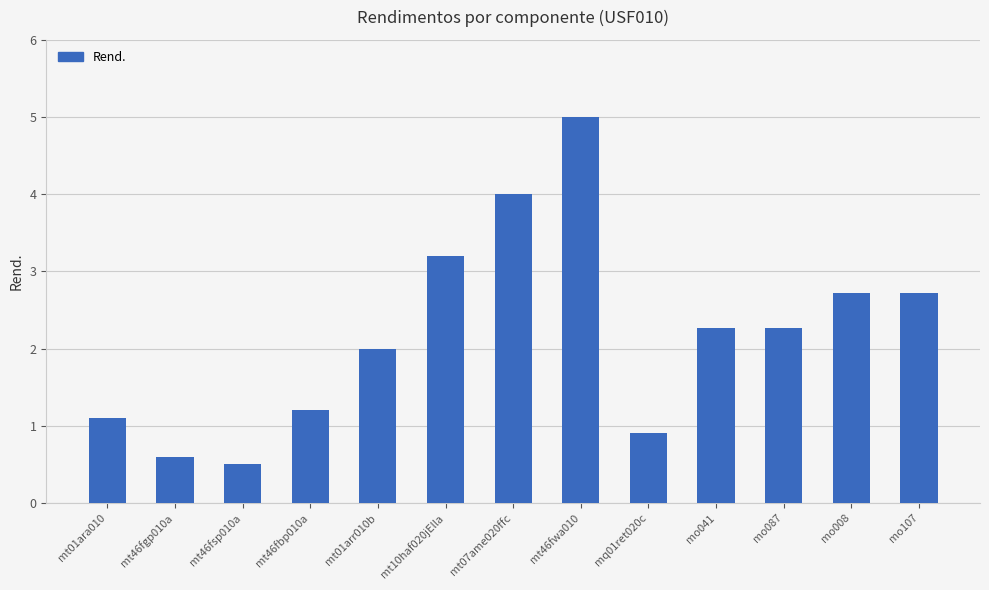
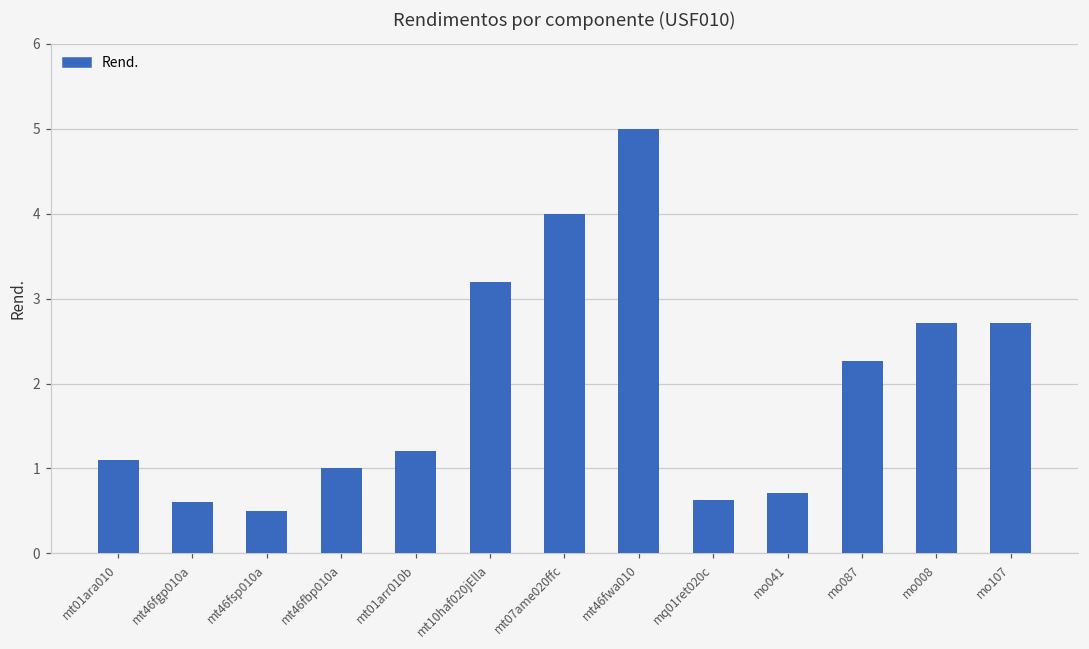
mt46fbp010a: 1.2 -> 1.0
mt01arr010b: 2.0 -> 1.2
mq01ret020c: 0.9 -> 0.6
mo041: 2.3 -> 0.7
